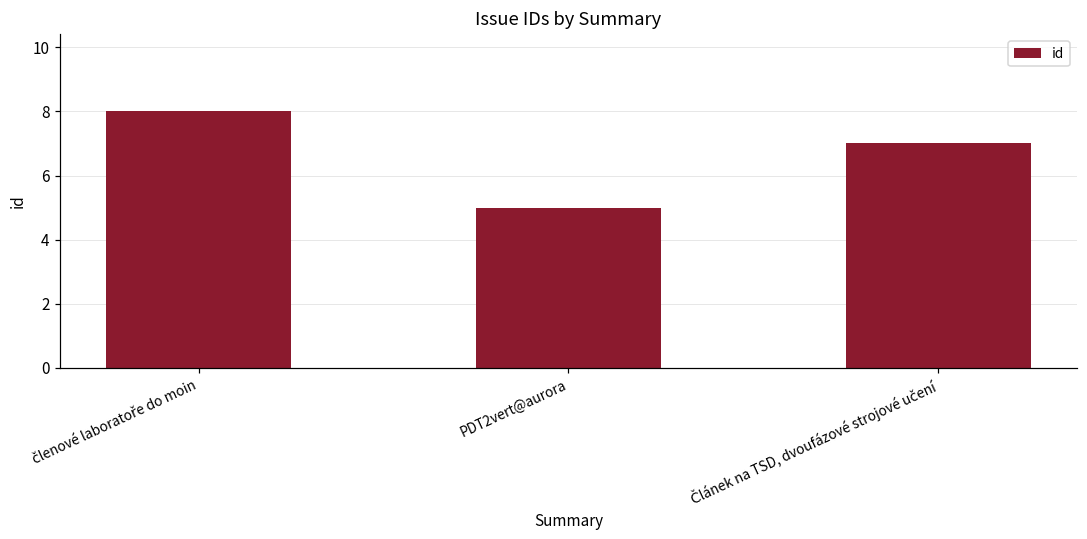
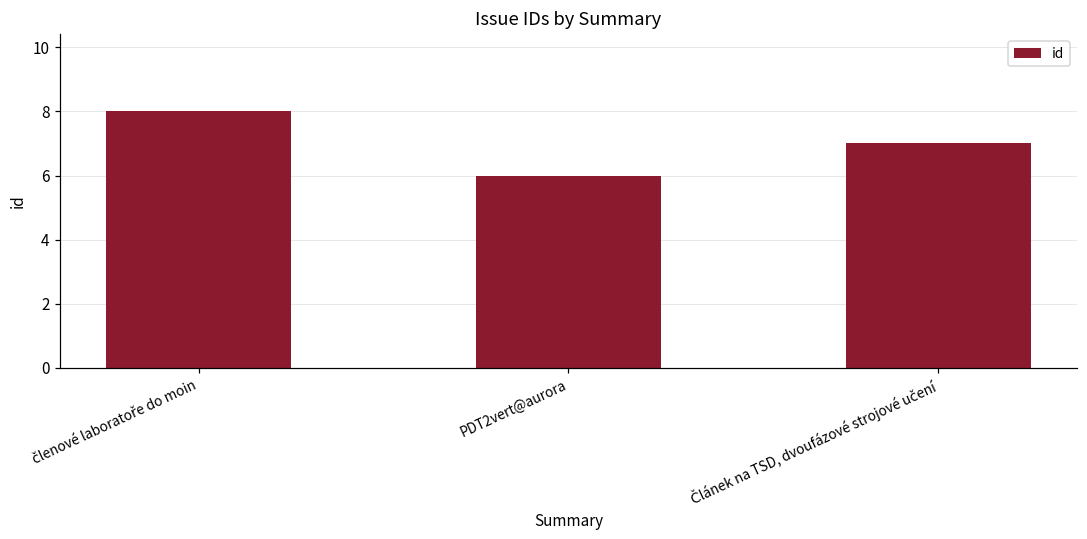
PDT2vert@aurora: 5 -> 6
